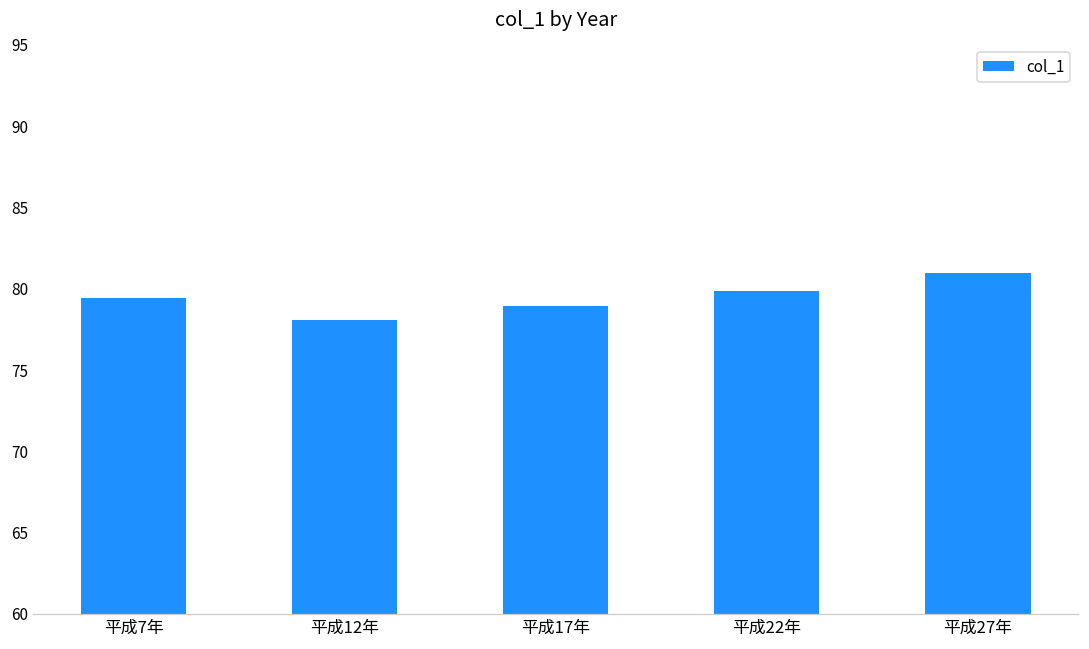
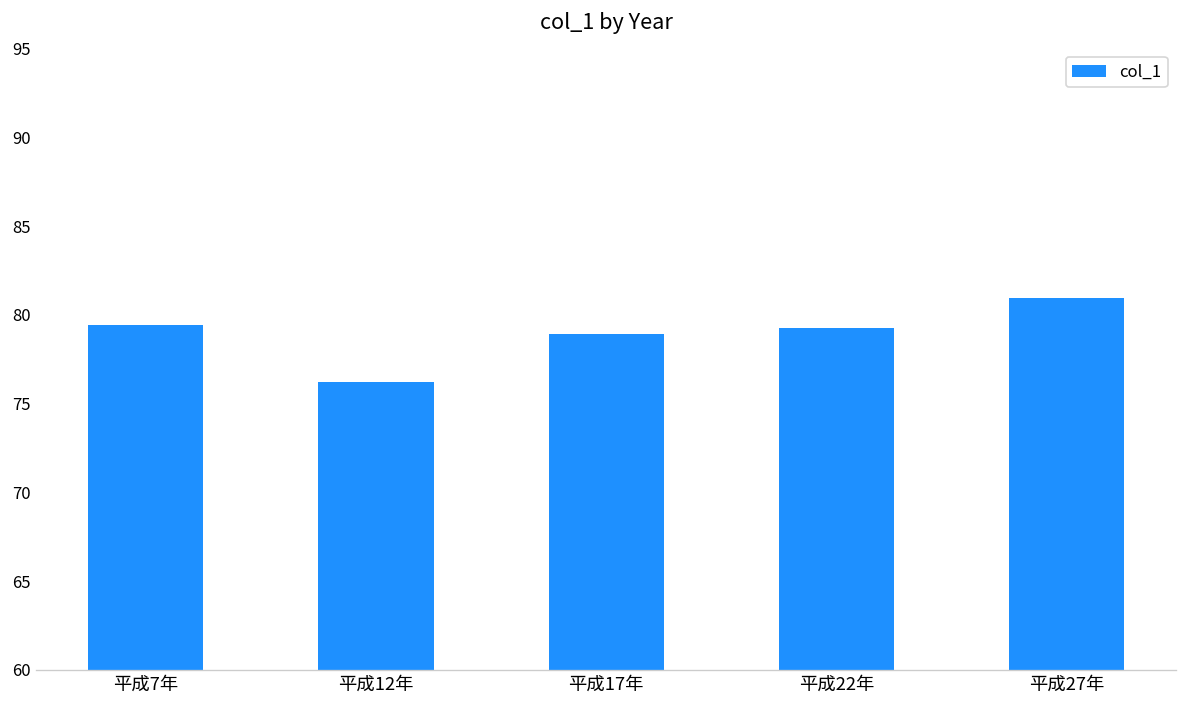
平成12年: 78.1 -> 76.2
平成22年: 79.9 -> 79.3
